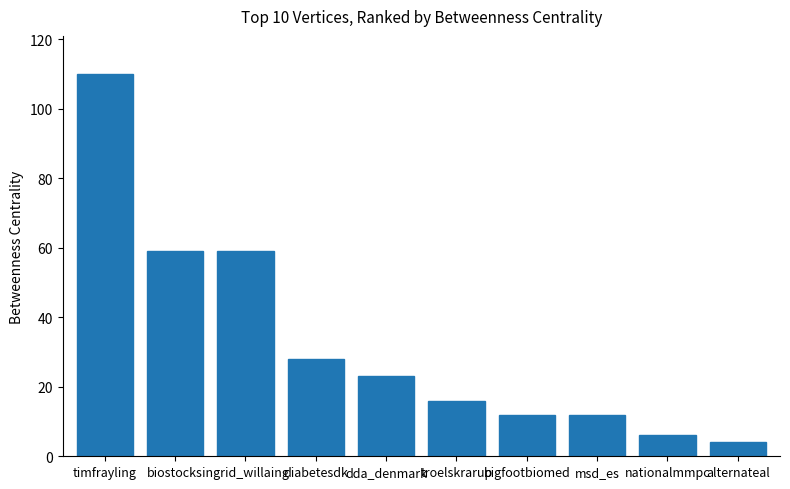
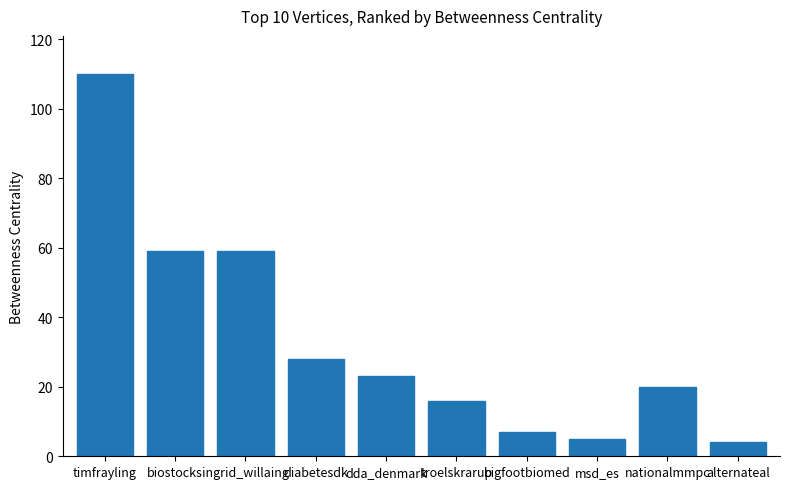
bigfootbiomed: 12 -> 7
msd_es: 12 -> 5
nationalmmpc: 6 -> 20
